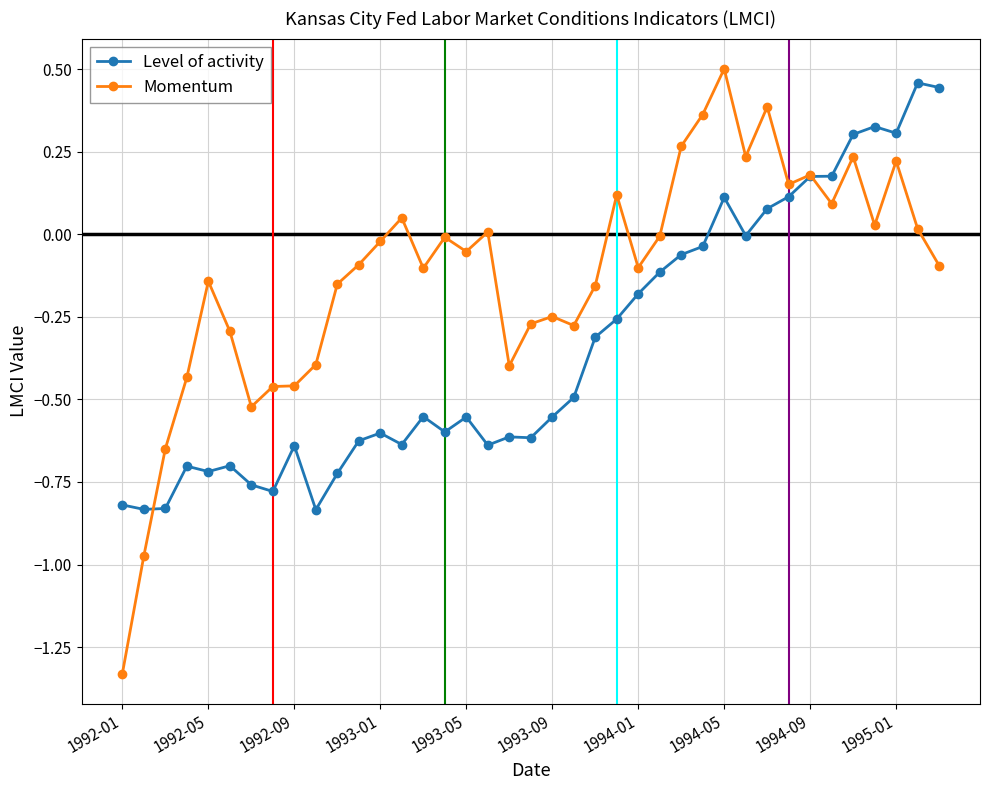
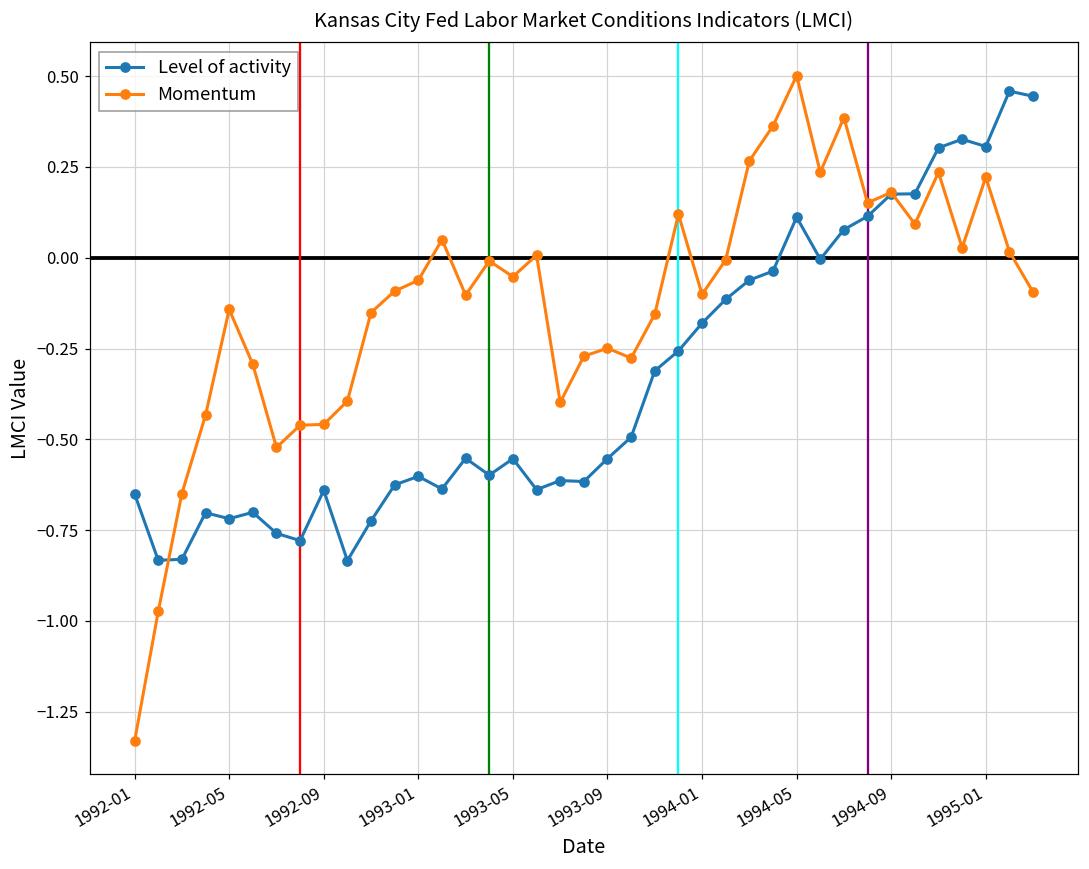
Level of activity, 1992-01: -0.82 -> -0.65
Momentum, 1993-01: -0.02 -> -0.06
